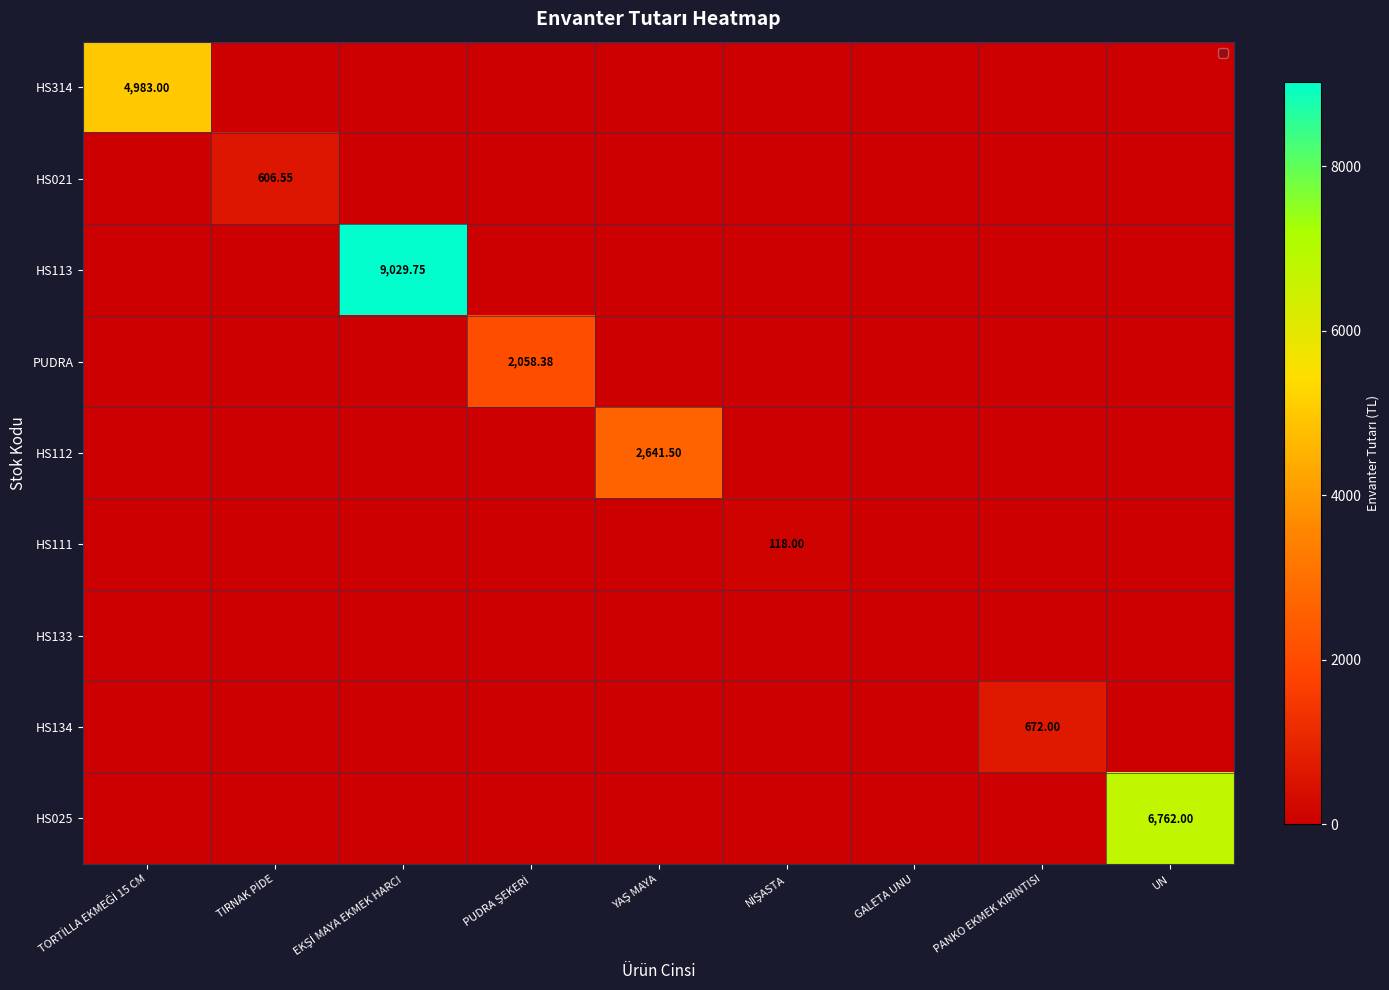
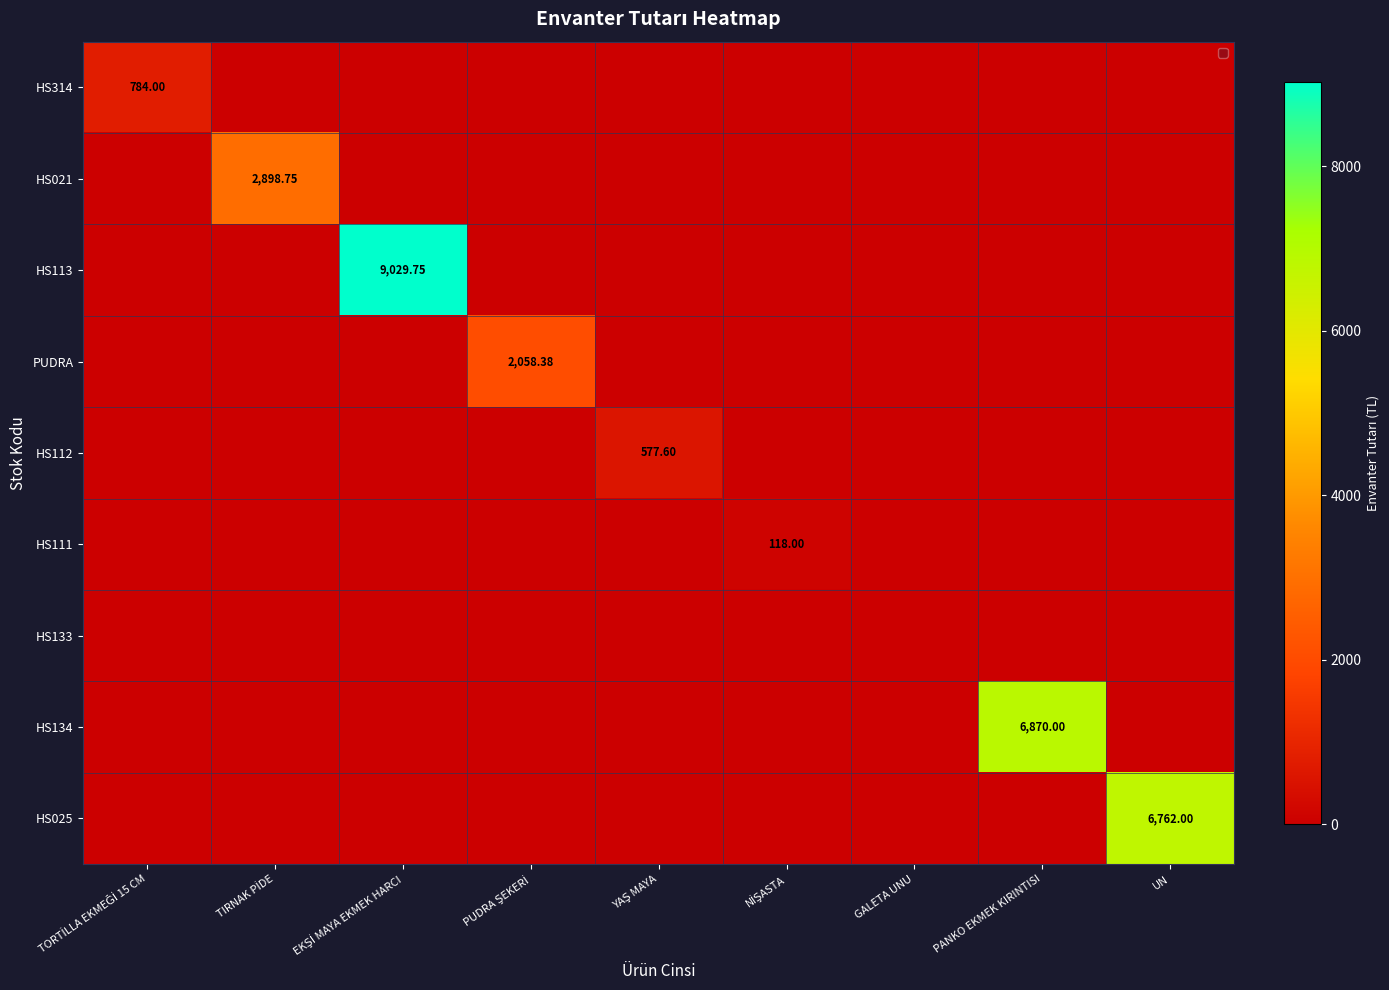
HS314, TORTİLLA EKMEĞİ 15 CM: 4,983.00 -> 784.00
HS021, TIRNAK PİDE: 606.55 -> 2,898.75
HS112, YAŞ MAYA: 2,641.50 -> 577.60
HS134, PANKO EKMEK KIRINTISI: 672.00 -> 6,870.00
